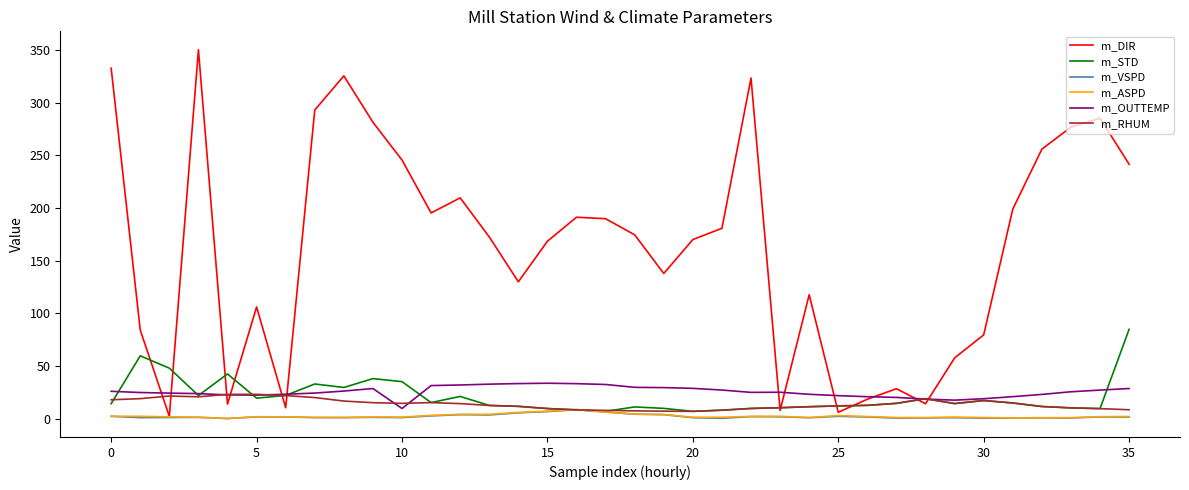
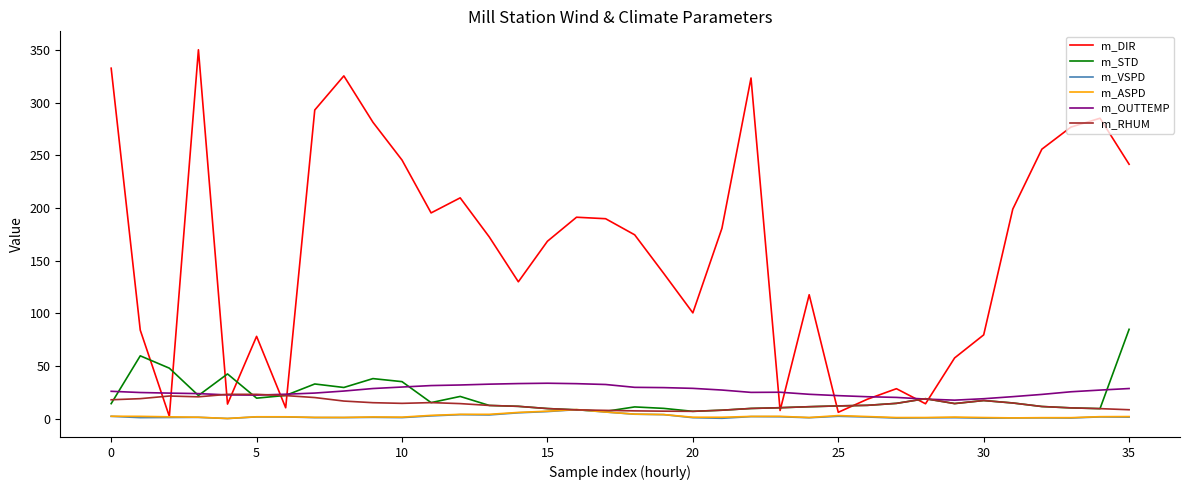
m_DIR, 5: 106 -> 78
m_OUTTEMP, 10: 10 -> 30
m_DIR, 20: 170 -> 101
